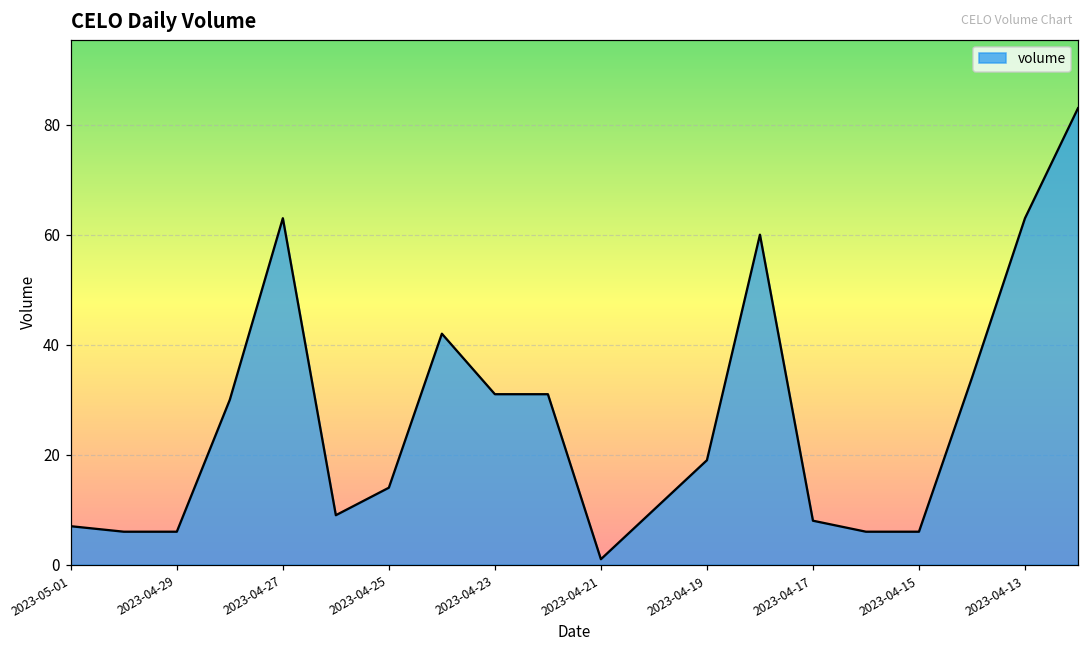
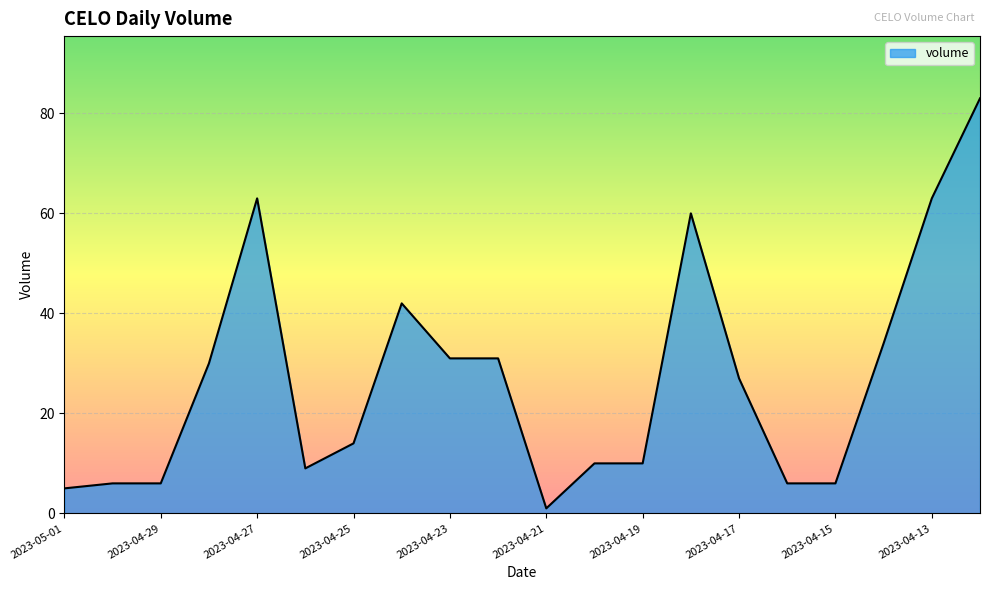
2023-05-01: 7 -> 5
2023-04-19: 19 -> 10
2023-04-17: 8 -> 27
